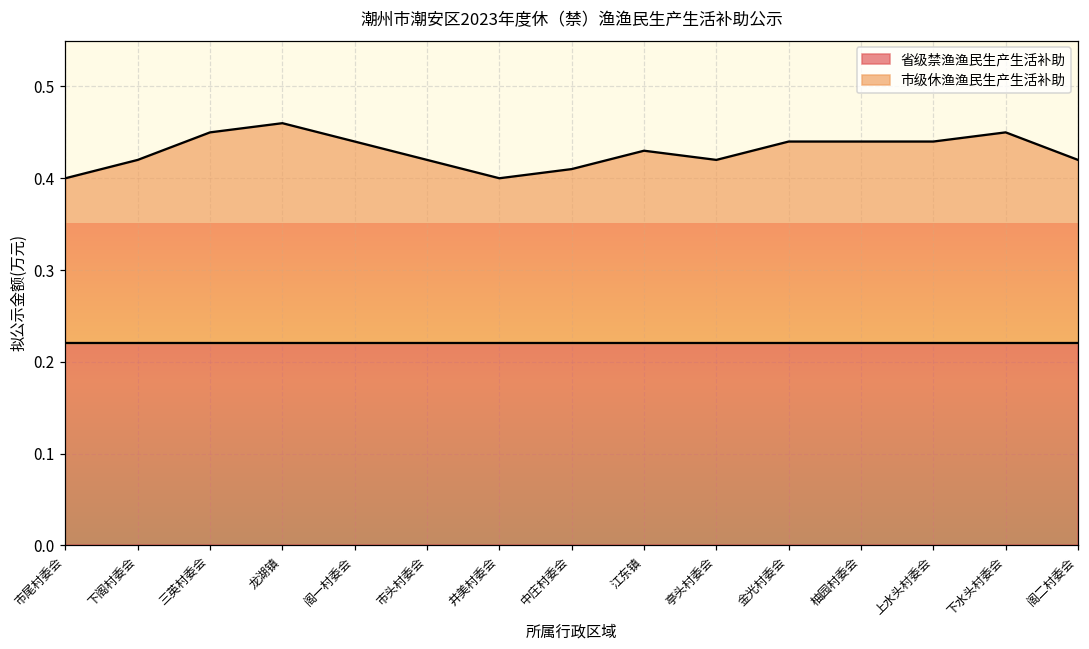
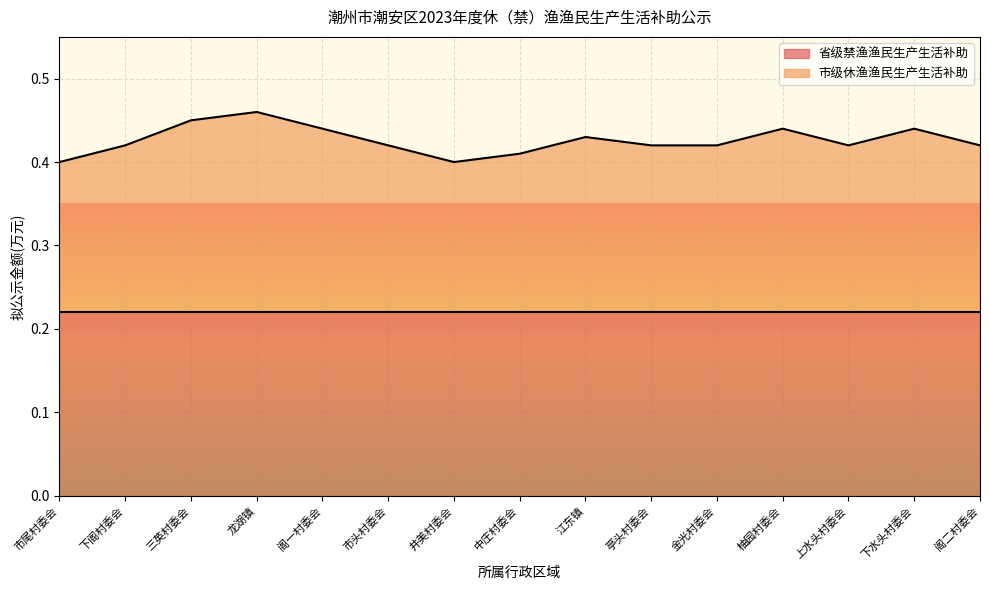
市级休渔渔民生产生活补助, 金光村委会: 0.44 -> 0.42
市级休渔渔民生产生活补助, 上水头村委会: 0.44 -> 0.42
市级休渔渔民生产生活补助, 下水头村委会: 0.45 -> 0.44
